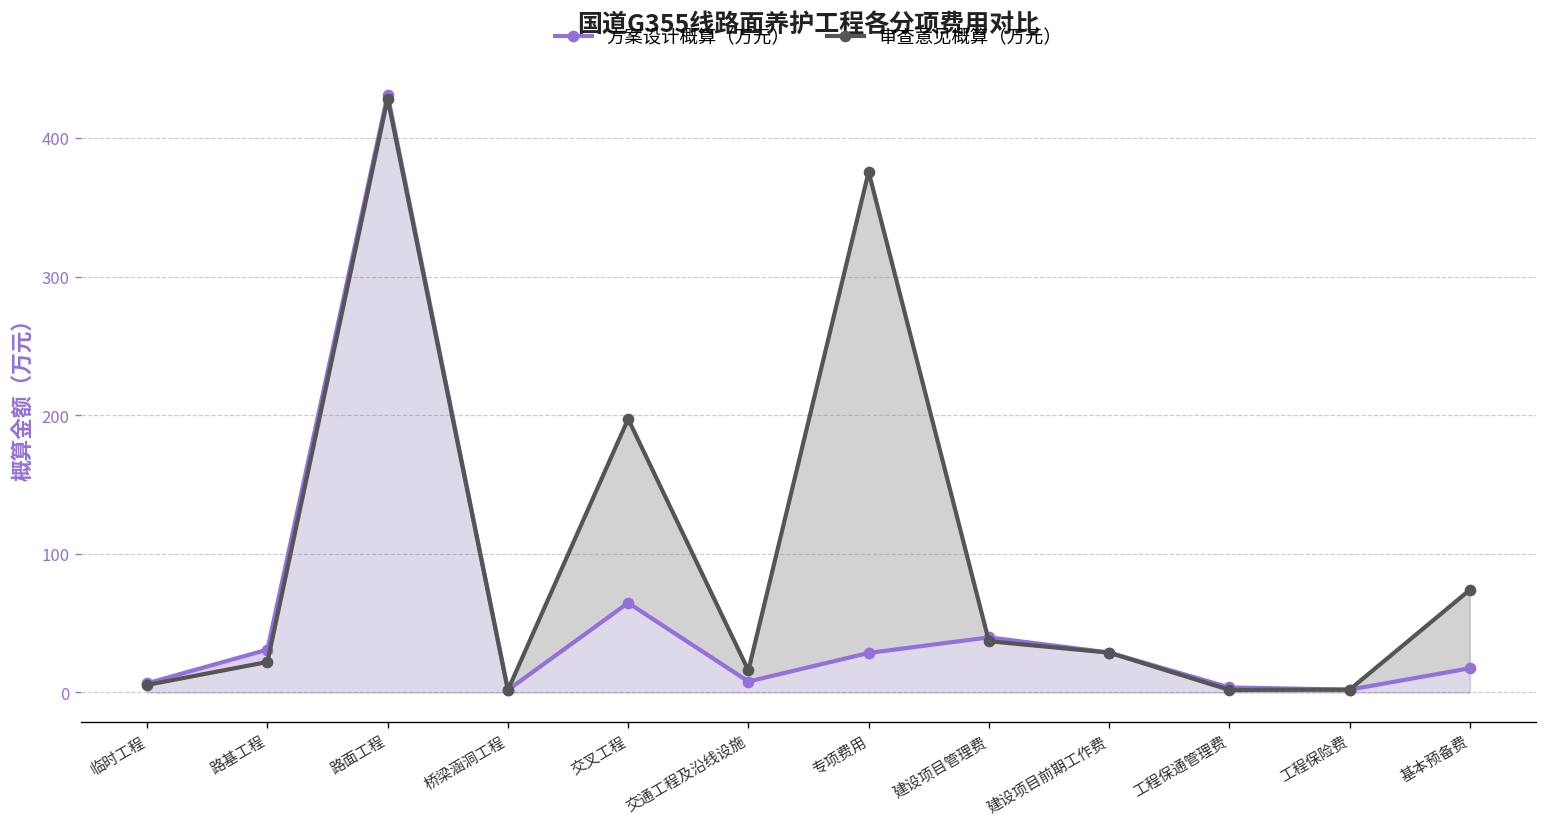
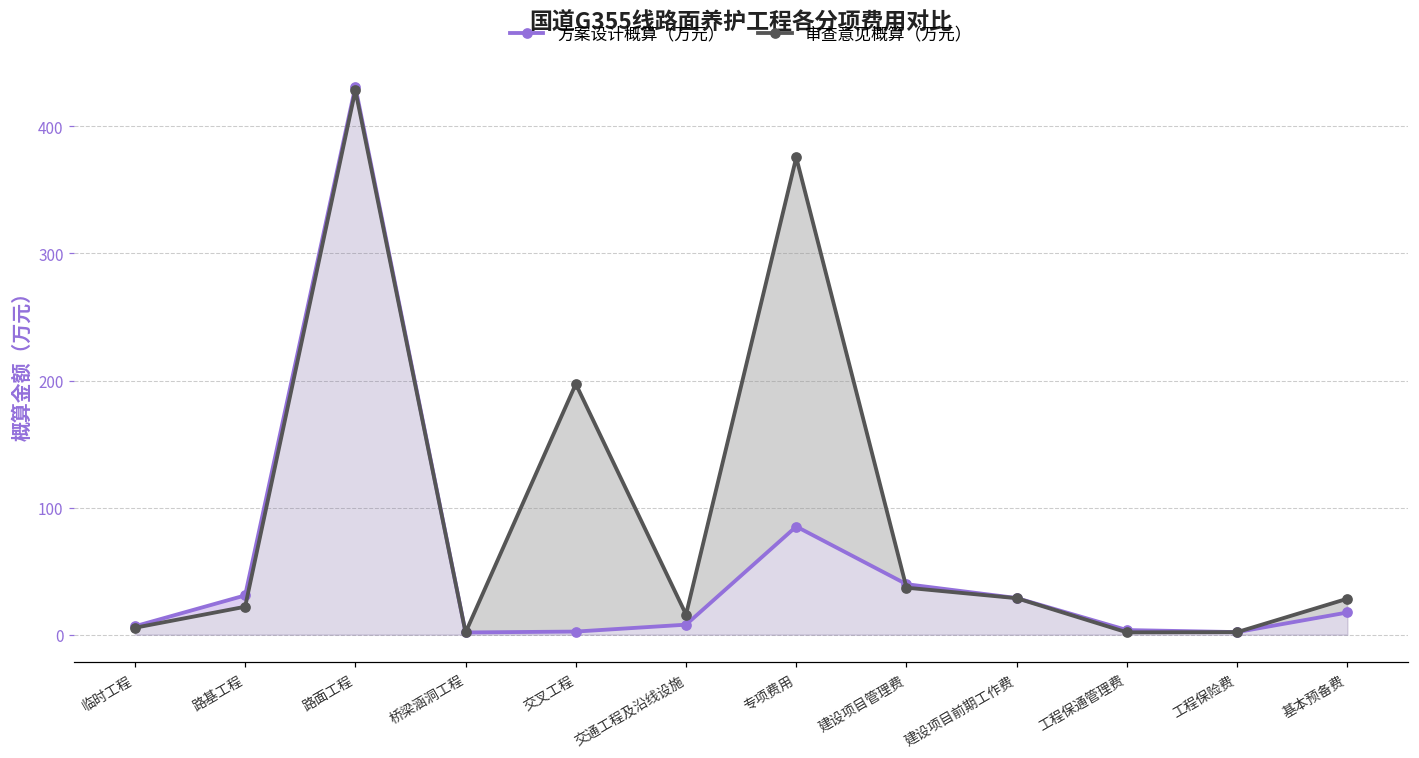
方案设计概算（万元）, 交叉工程: 65 -> 2
方案设计概算（万元）, 专项费用: 28 -> 85
审查意见概算（万元）, 基本预备费: 74 -> 28
